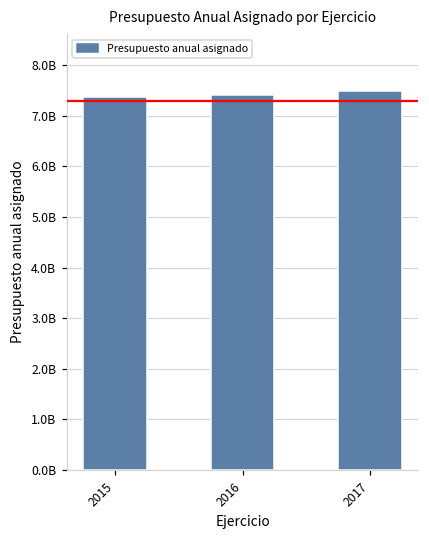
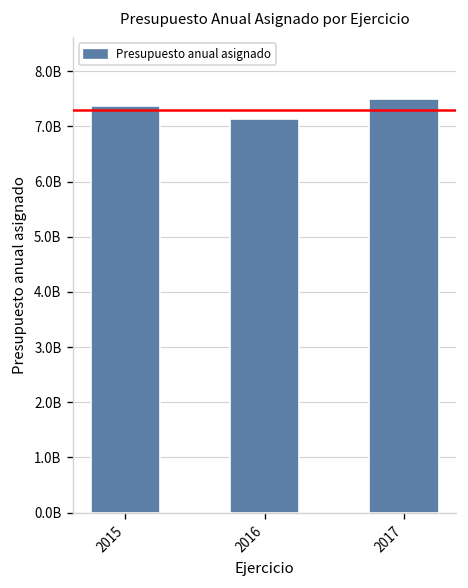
2016: 7400000000 -> 7100000000
